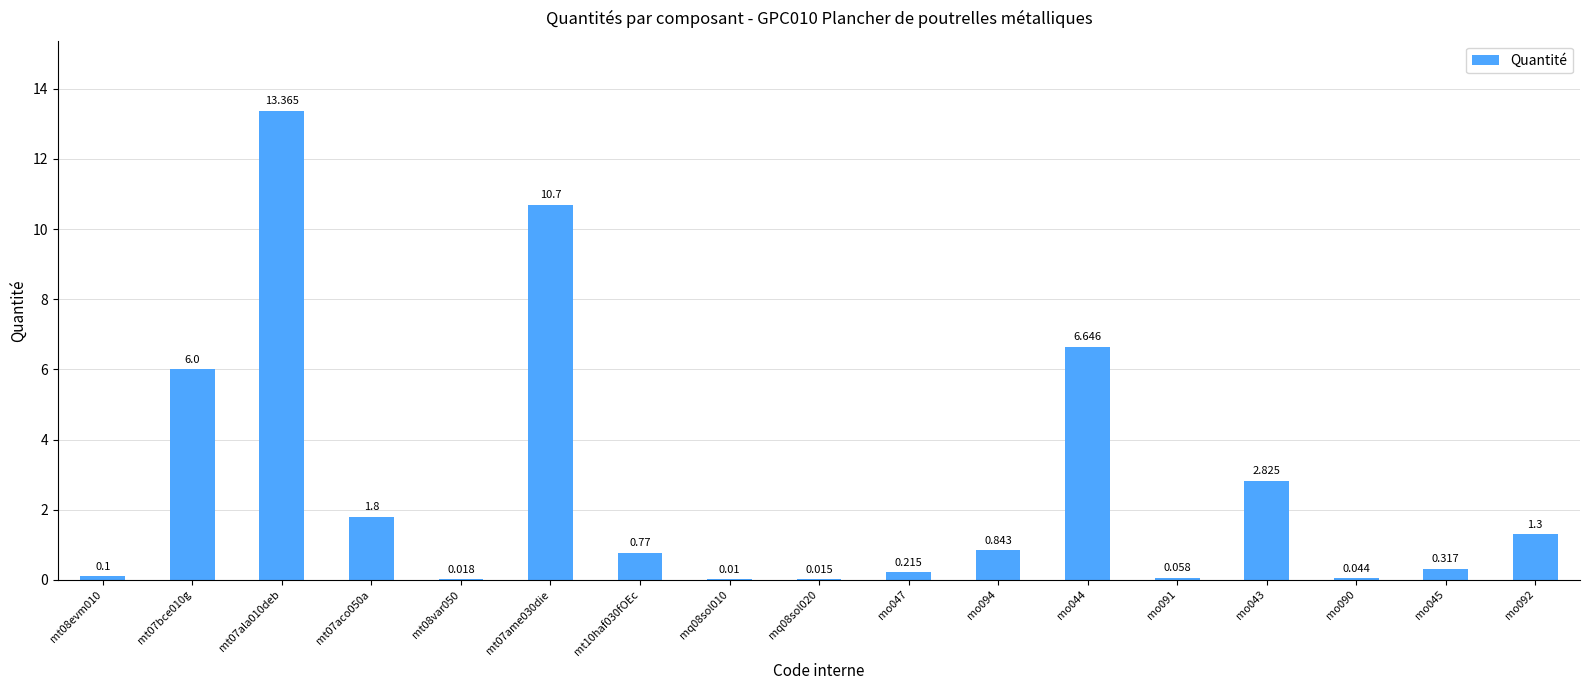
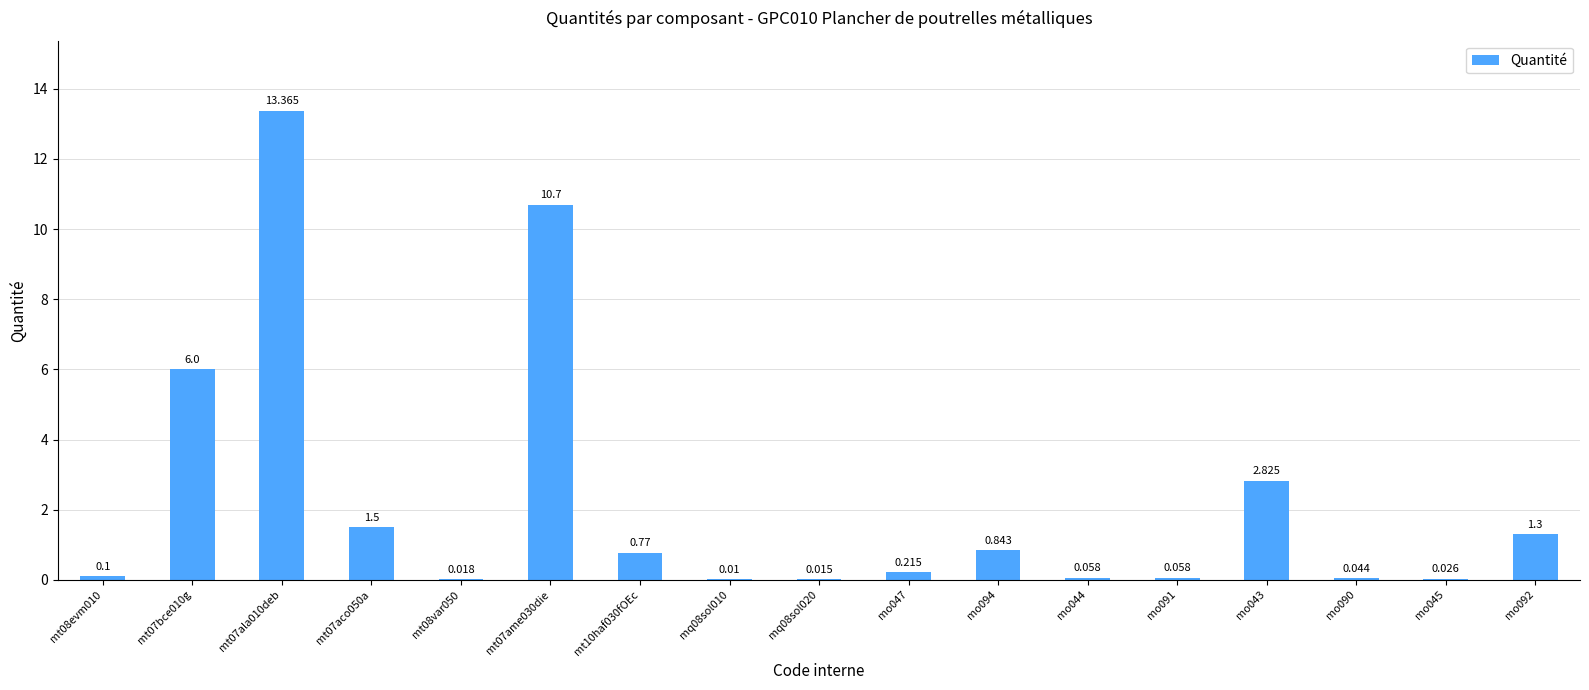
mt07aco050a: 1.8 -> 1.5
mo044: 6.646 -> 0.058
mo045: 0.317 -> 0.026
